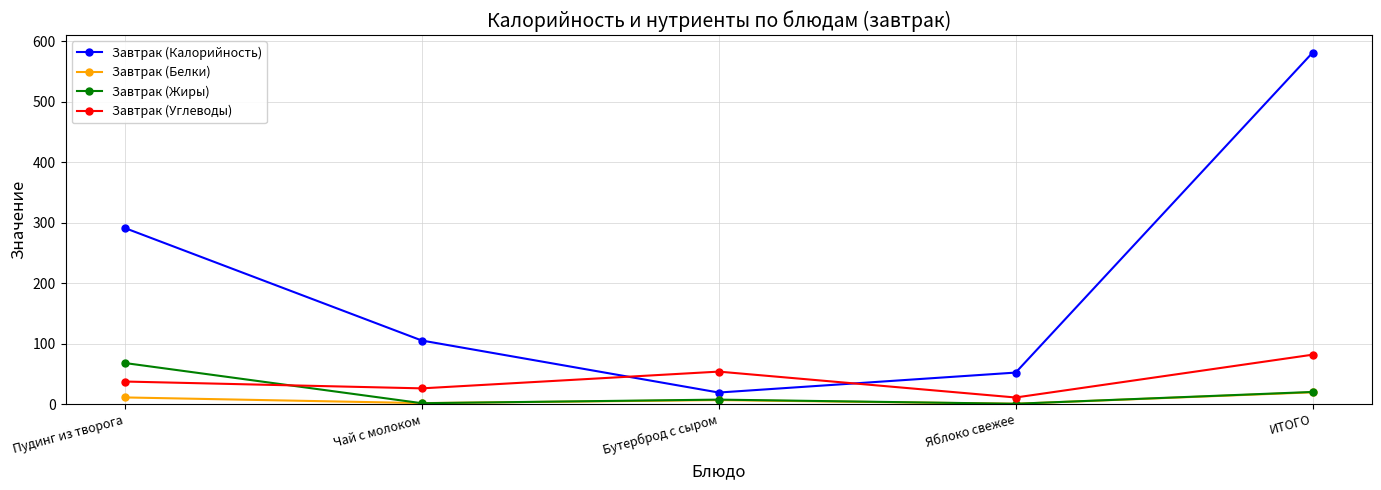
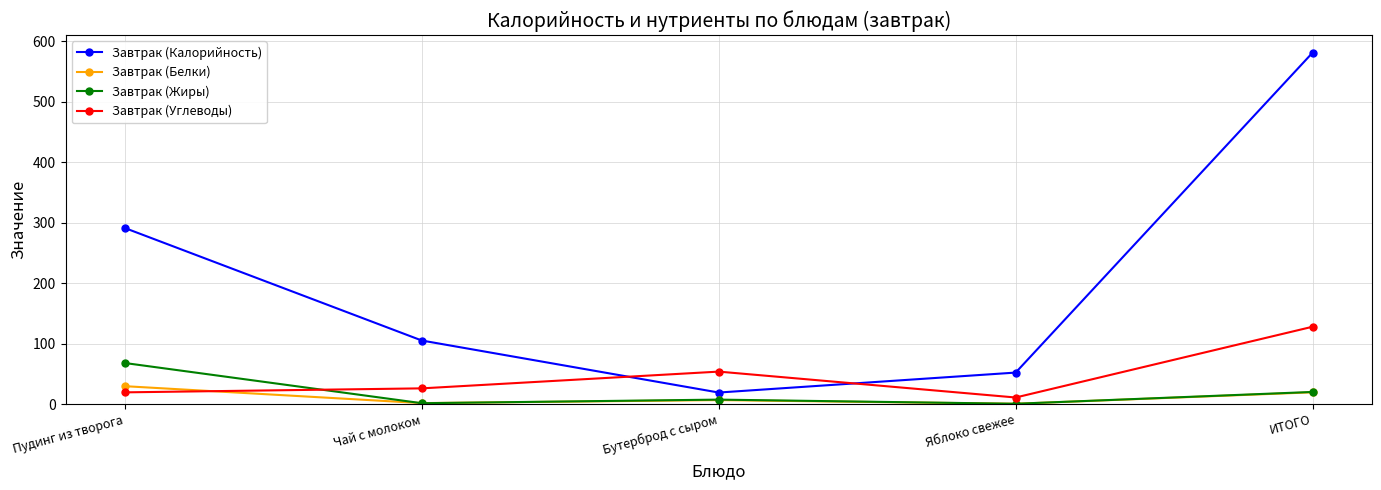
Завтрак (Белки), Пудинг из творога: 10 -> 30
Завтрак (Углеводы), Пудинг из творога: 40 -> 20
Завтрак (Углеводы), ИТОГО: 80 -> 130
